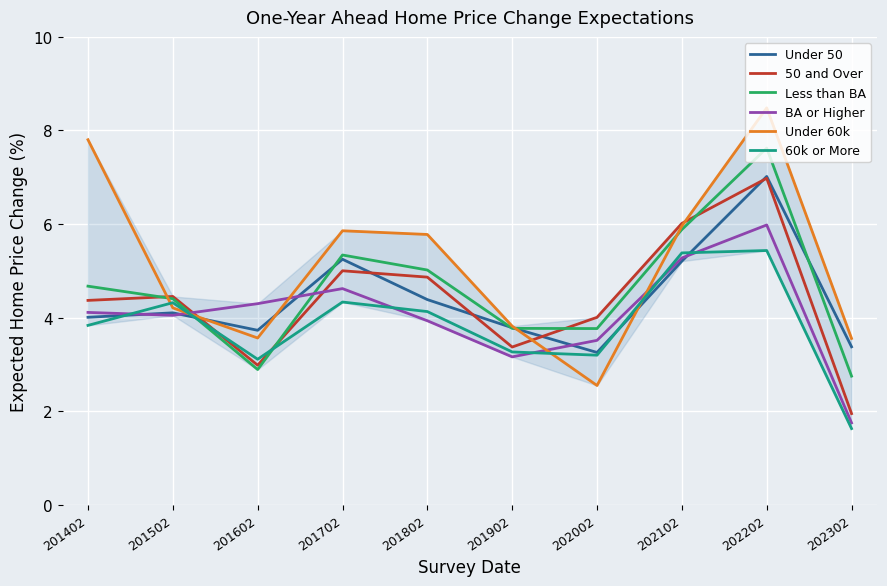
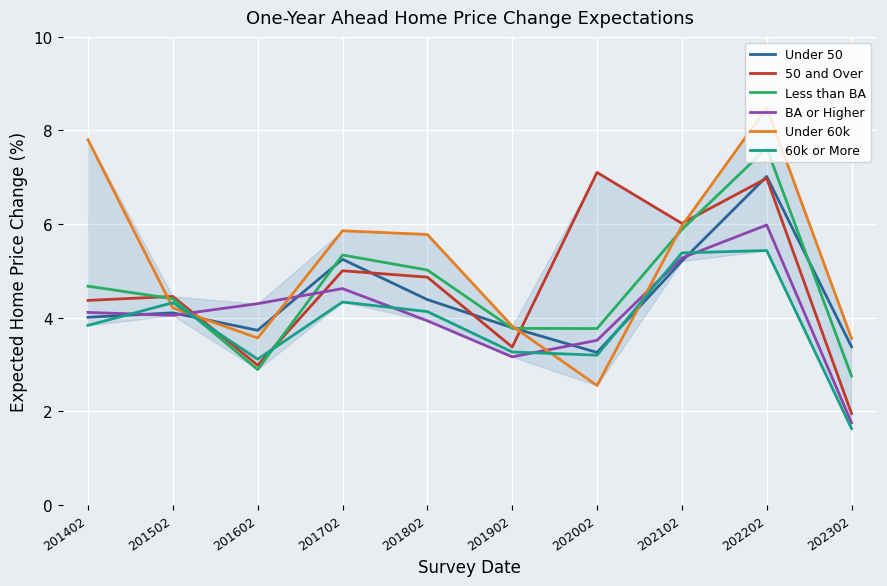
50 and Over, 202002: 4.0 -> 7.1
